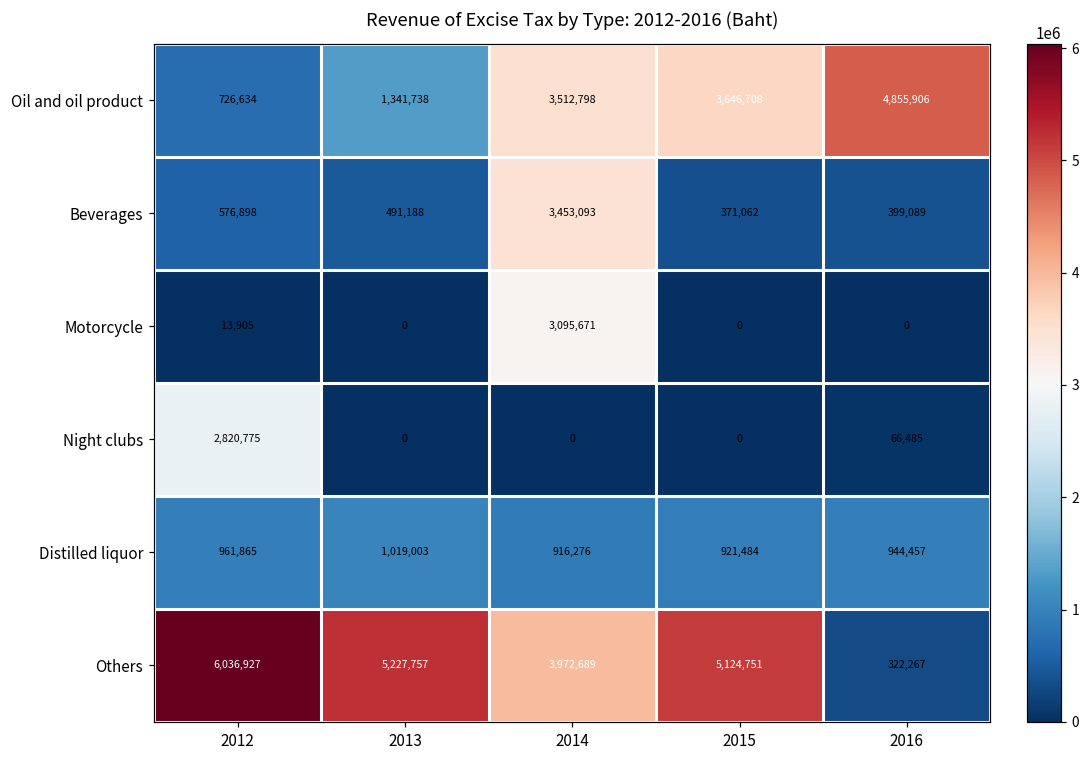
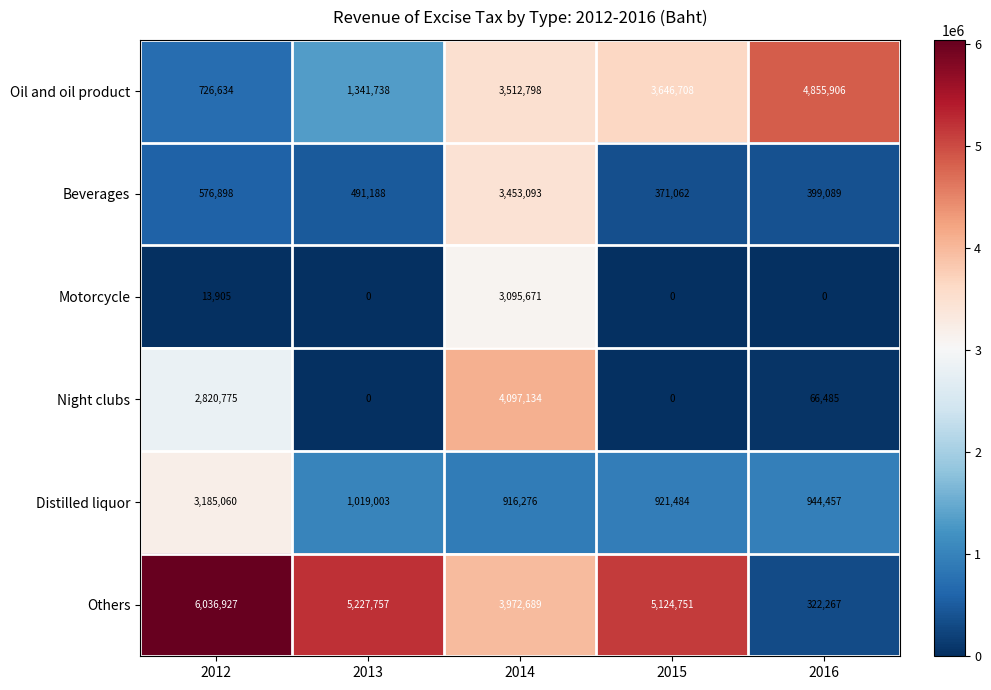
Night clubs, 2014: 0 -> 4,097,134
Distilled liquor, 2012: 961,865 -> 3,185,060
